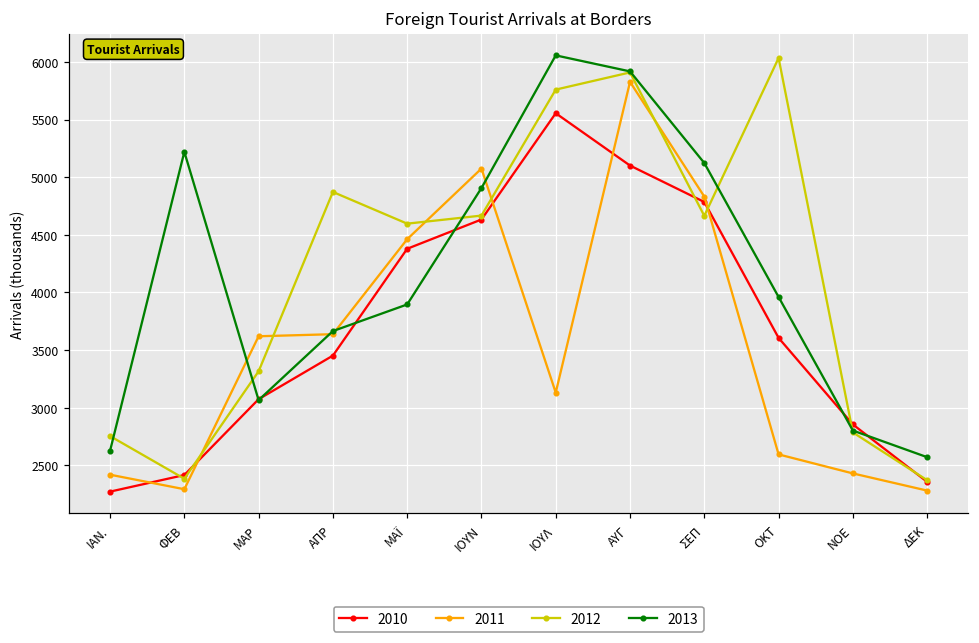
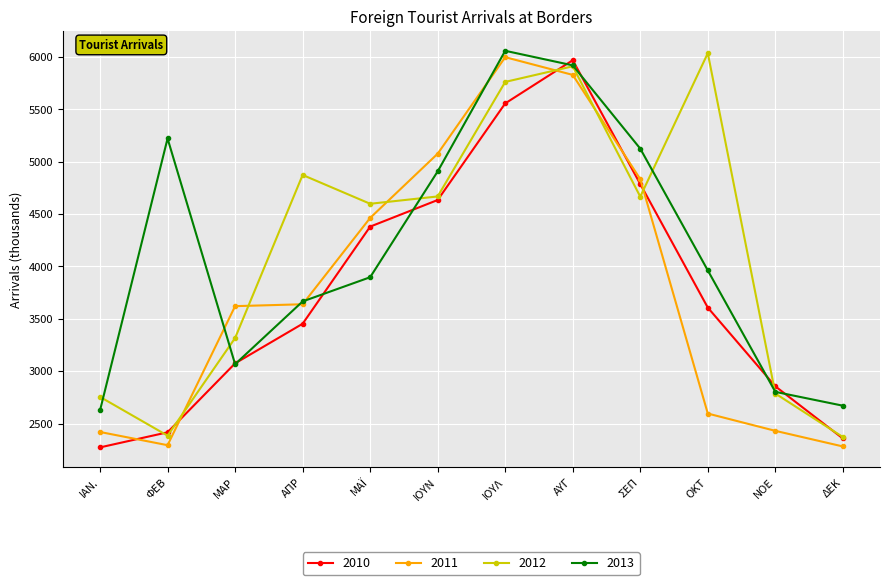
2011, ΙΟΥΛ: 3130 -> 6000
2010, ΑΥΓ: 5100 -> 5970
2013, ΔΕΚ: 2570 -> 2670
